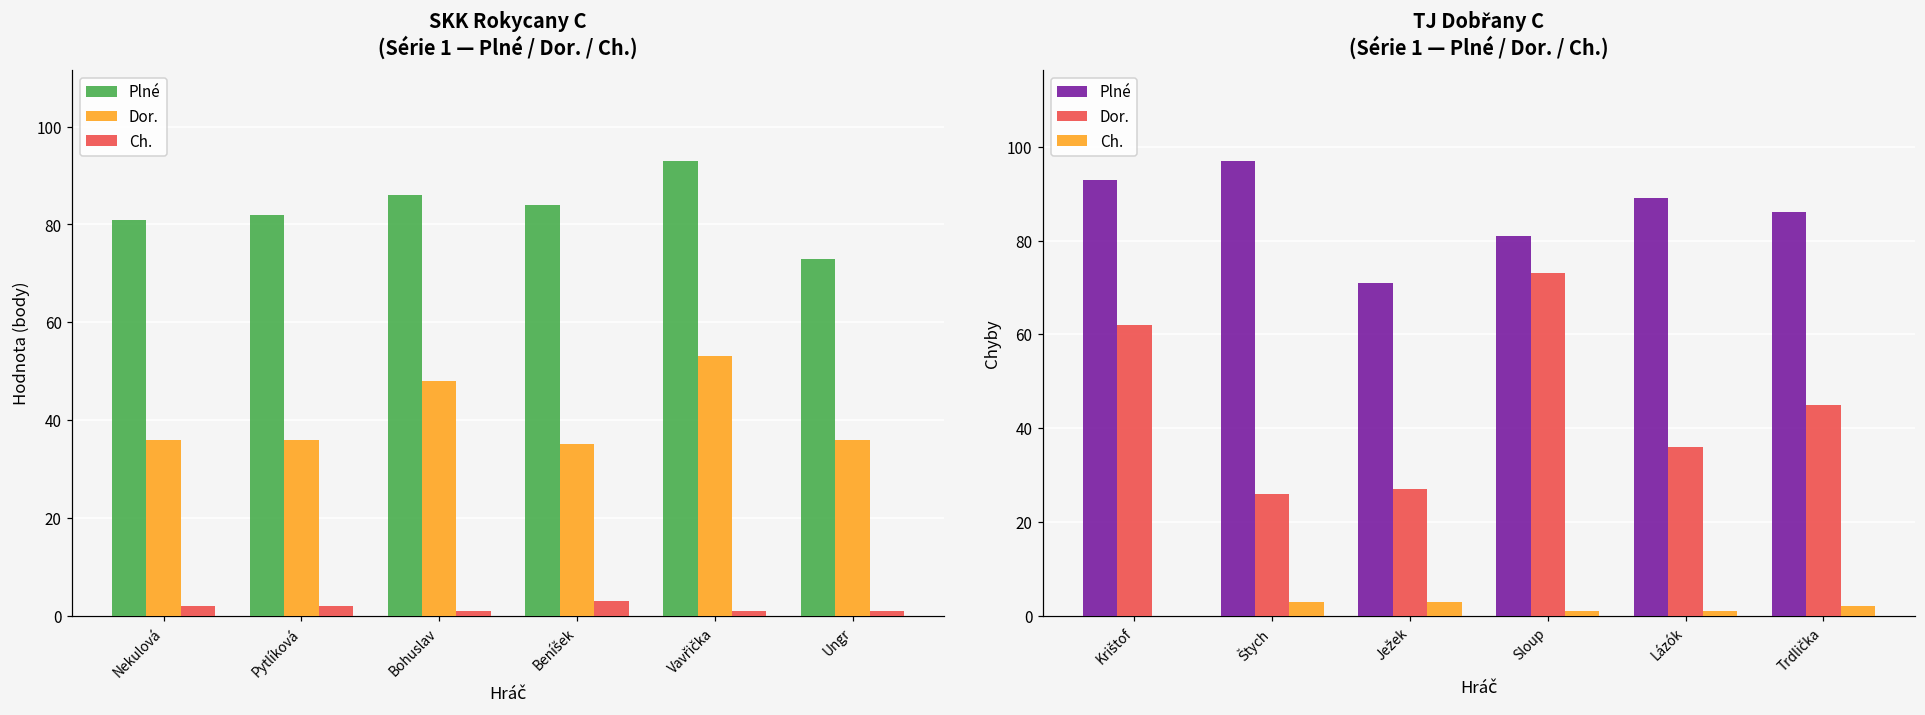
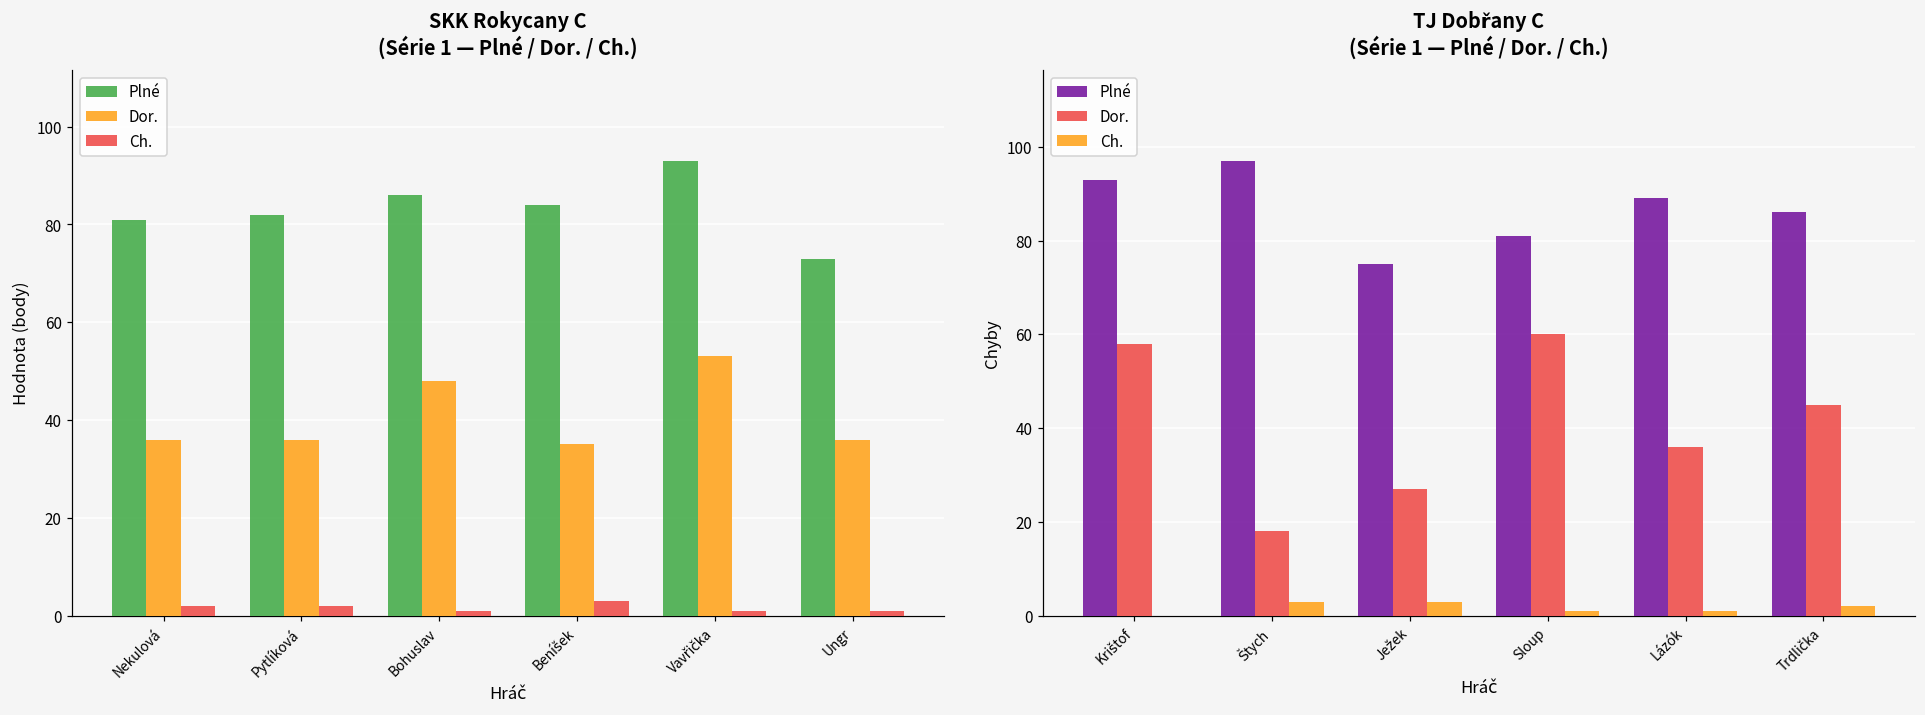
TJ Dobřany C (Série 1 — Plné / Dor. / Ch.), Dor., Krištof: 62 -> 58
TJ Dobřany C (Série 1 — Plné / Dor. / Ch.), Dor., Štych: 26 -> 18
TJ Dobřany C (Série 1 — Plné / Dor. / Ch.), Plné, Ježek: 71 -> 75
TJ Dobřany C (Série 1 — Plné / Dor. / Ch.), Dor., Sloup: 73 -> 60
